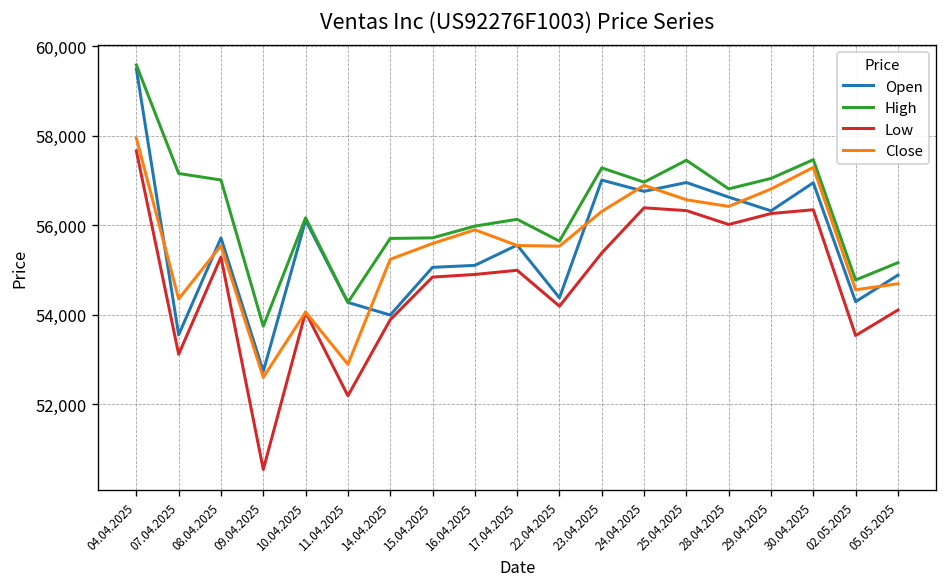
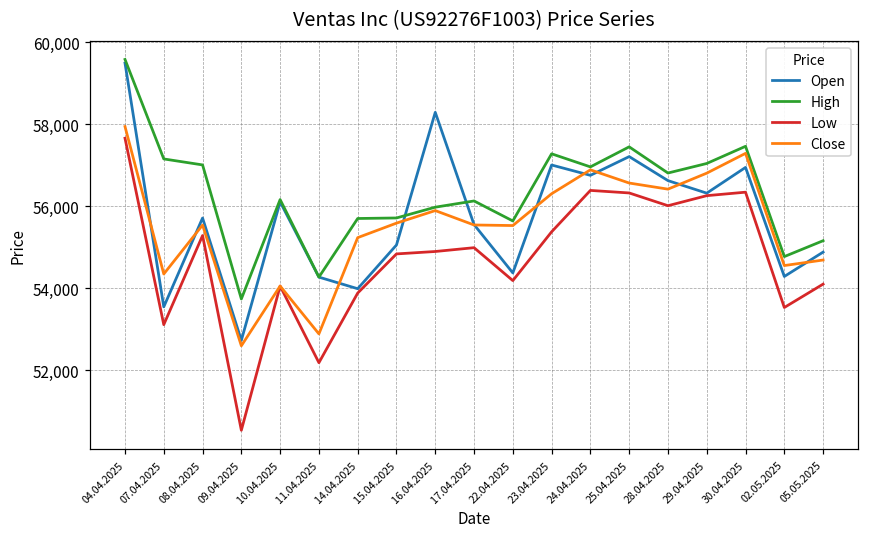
Open, 16.04.2025: 55,100 -> 58,300
Open, 25.04.2025: 57,000 -> 57,200
